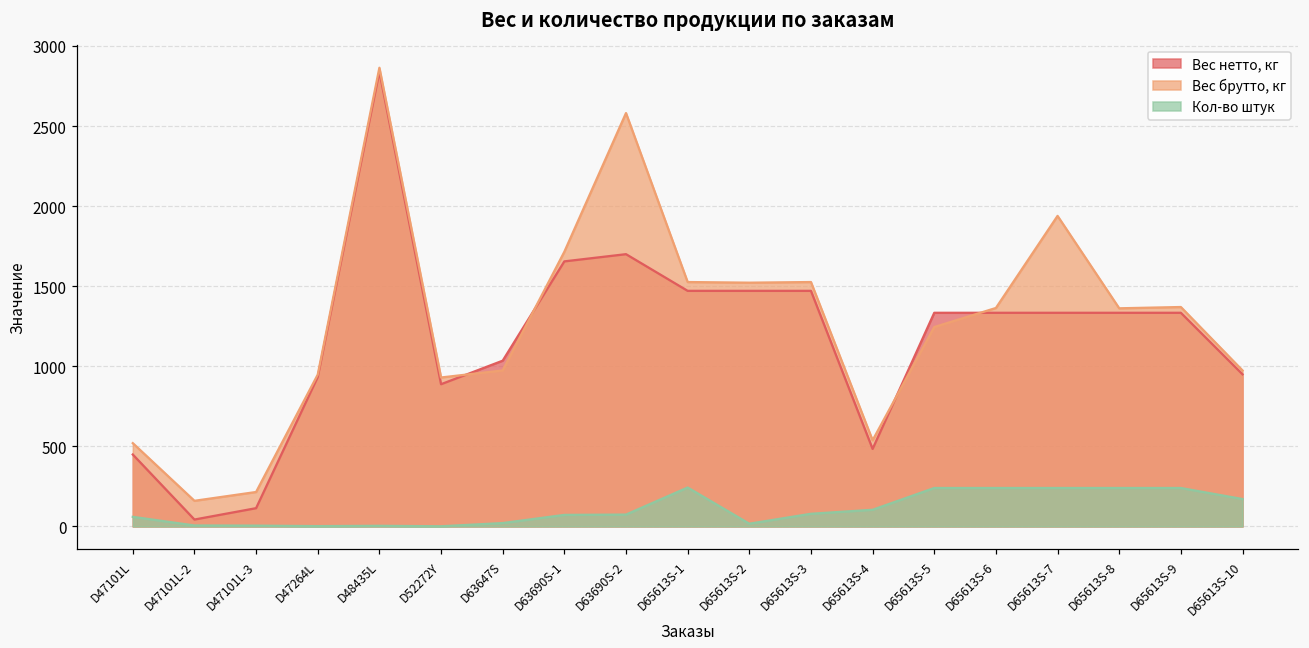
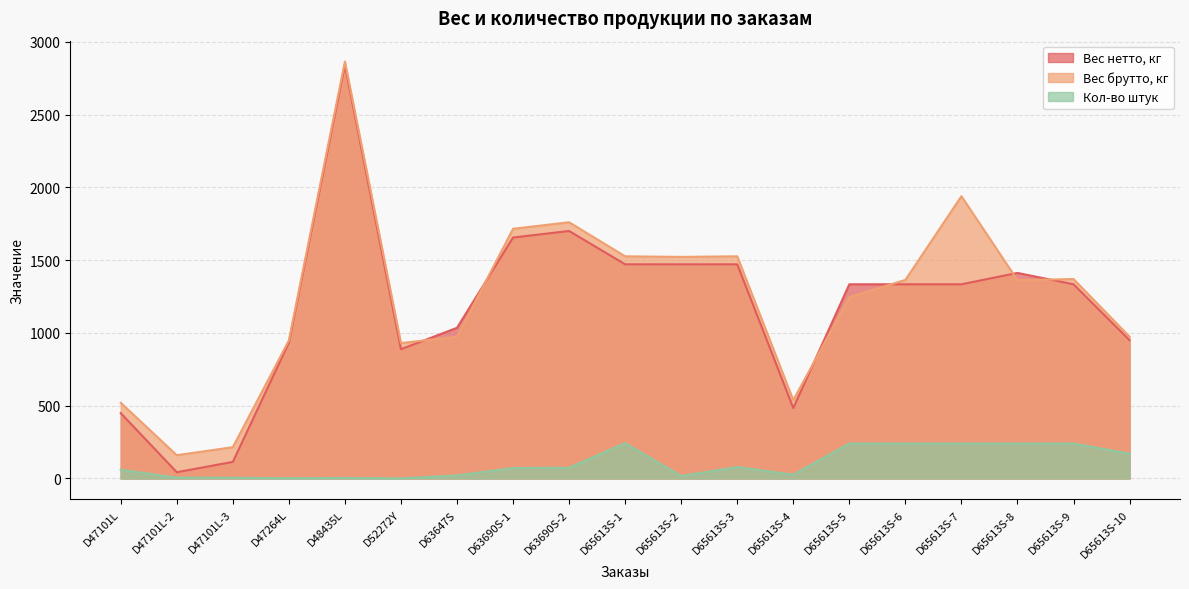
Вес брутто, кг, D63690S-2: 2580 -> 1760
Кол-во штук, D65613S-4: 100 -> 30
Вес нетто, кг, D65613S-8: 1330 -> 1410
